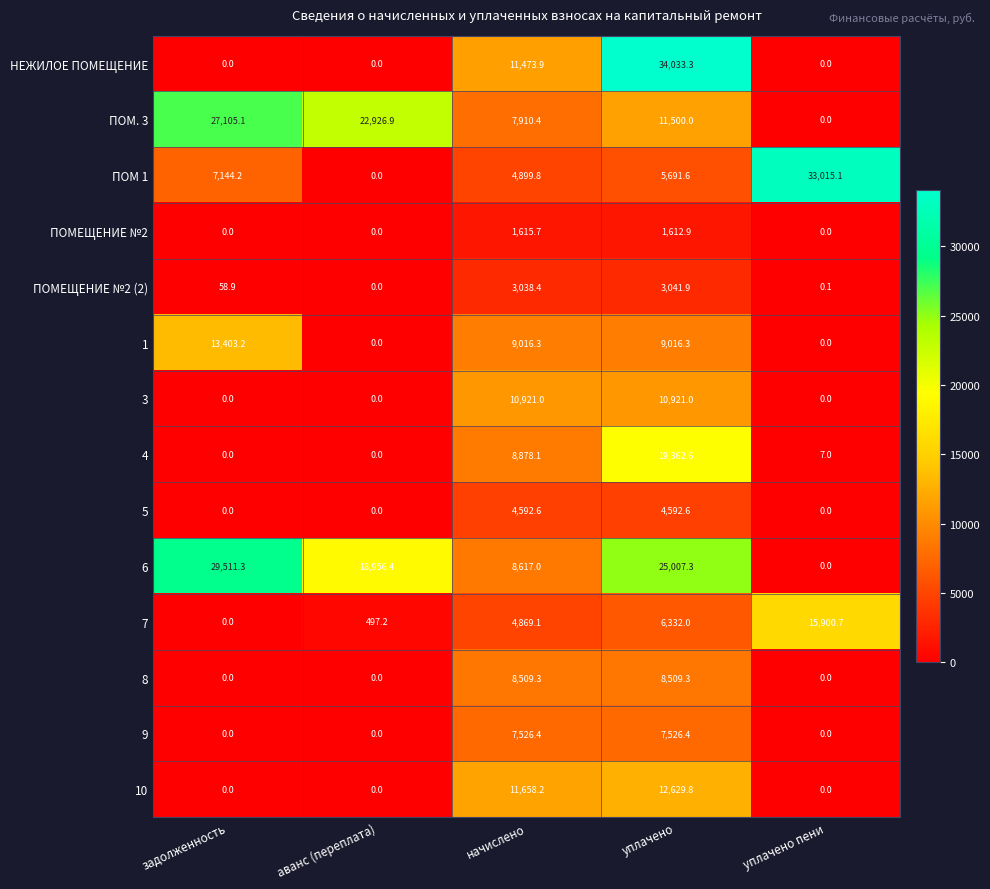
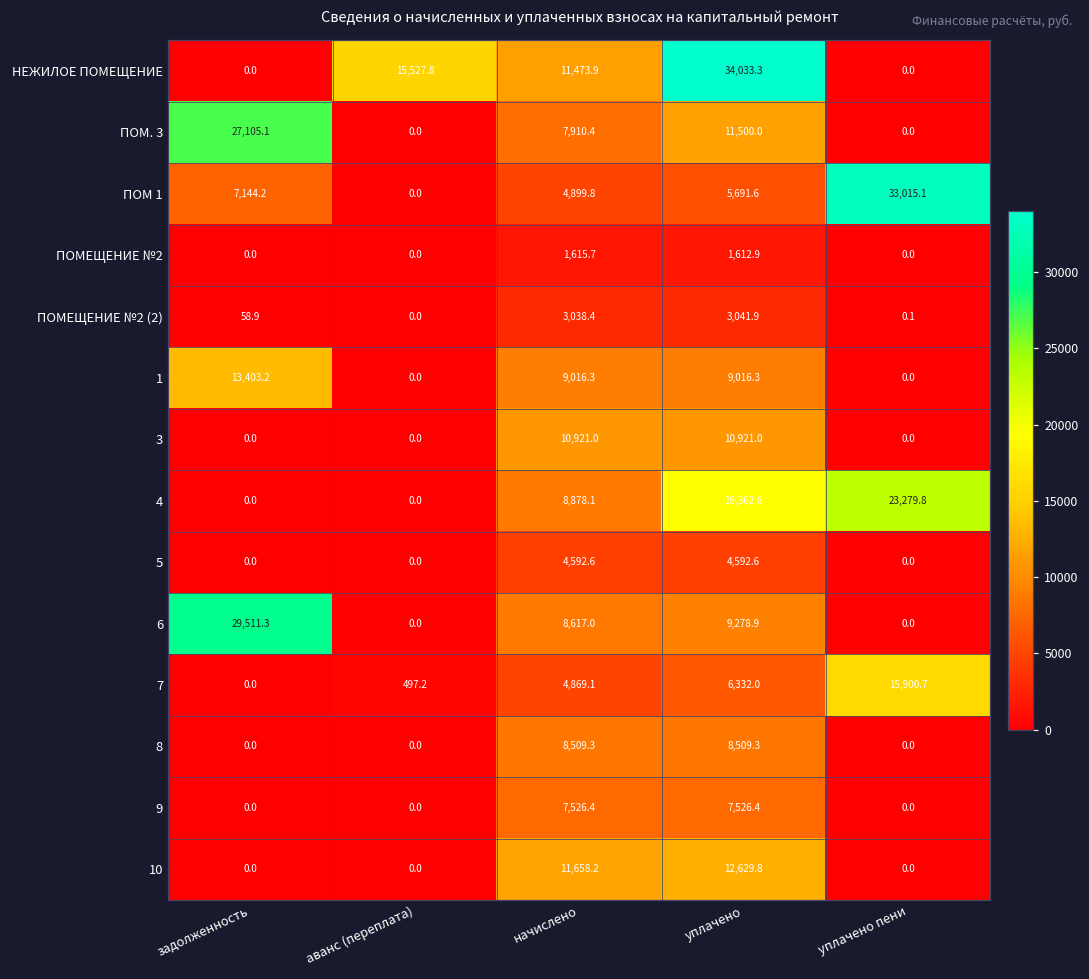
НЕЖИЛОЕ ПОМЕЩЕНИЕ, аванс (переплата): 0.0 -> 15,527.8
ПОМ. 3, аванс (переплата): 22,926.9 -> 0.0
4, уплачено пени: 7.0 -> 23,279.8
6, аванс (переплата): 18,956.4 -> 0.0
6, уплачено: 25,007.3 -> 9,278.9
